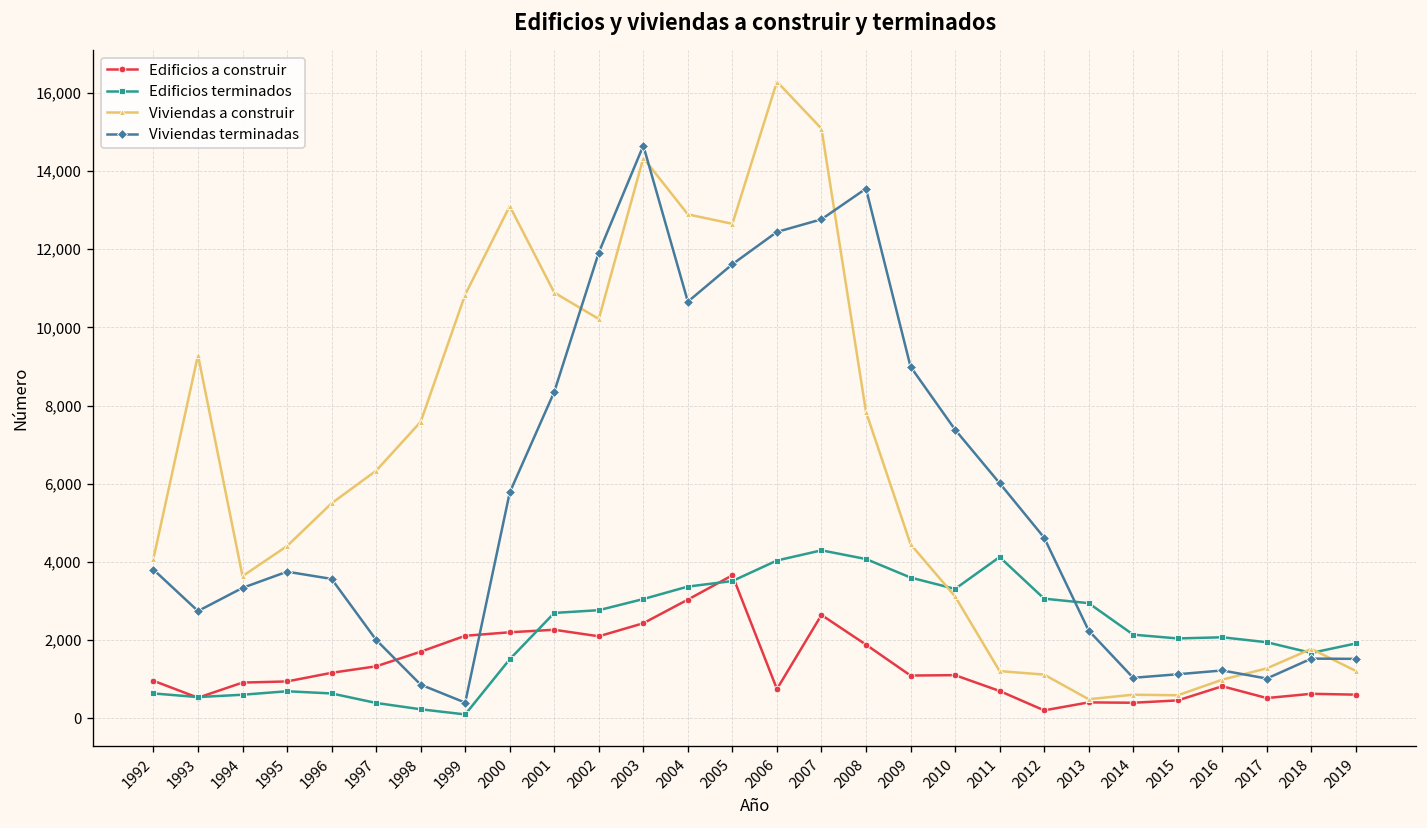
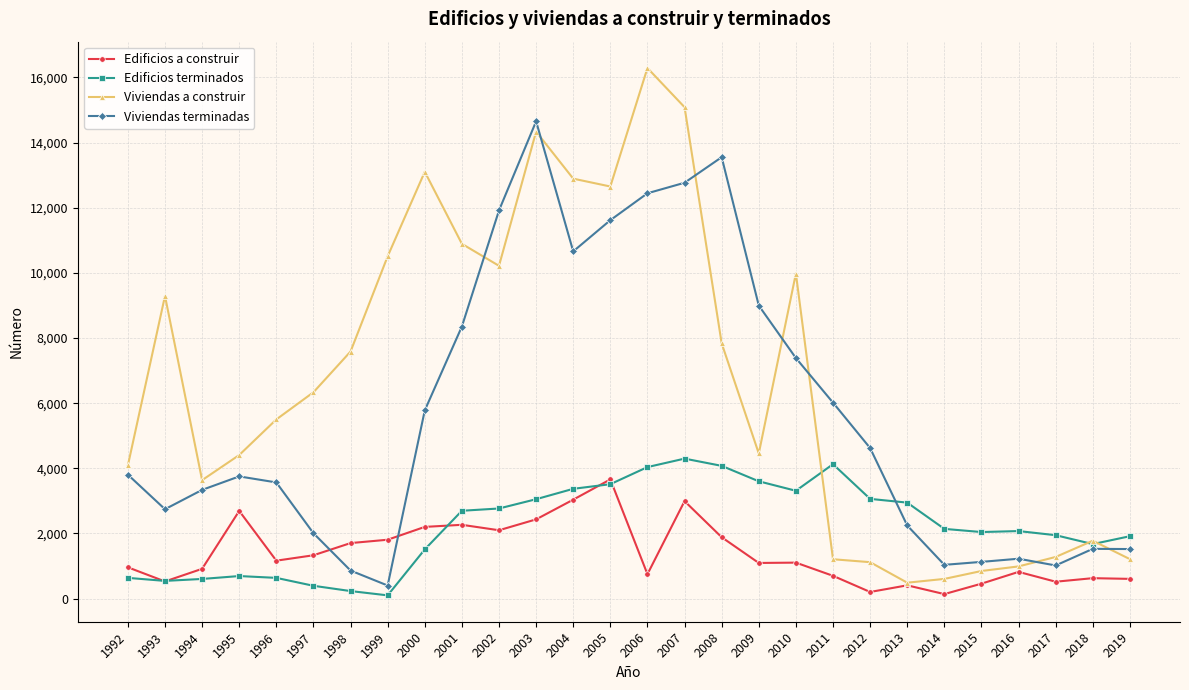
Edificios a construir, 1995: 900 -> 2,700
Edificios a construir, 1999: 2,100 -> 1,800
Viviendas a construir, 1999: 10,800 -> 10,500
Edificios a construir, 2007: 2,600 -> 3,000
Viviendas a construir, 2010: 3,100 -> 10,000
Edificios a construir, 2014: 400 -> 100
Viviendas a construir, 2015: 600 -> 800
